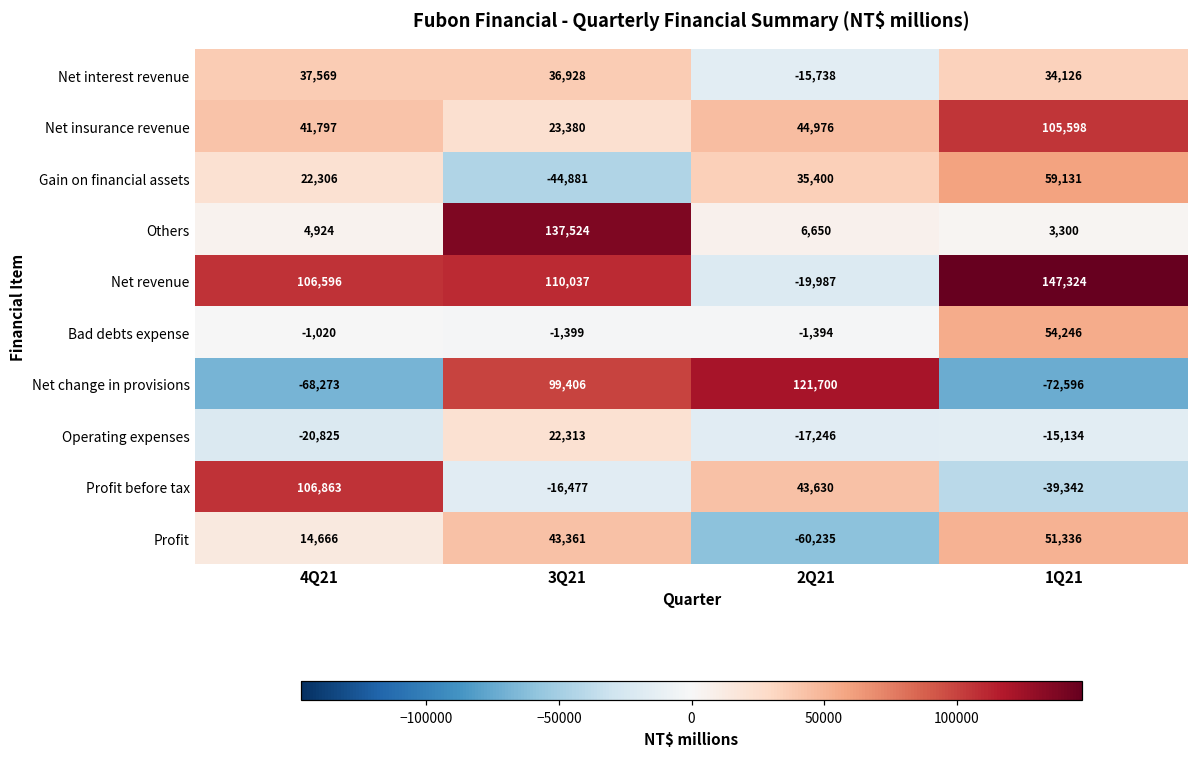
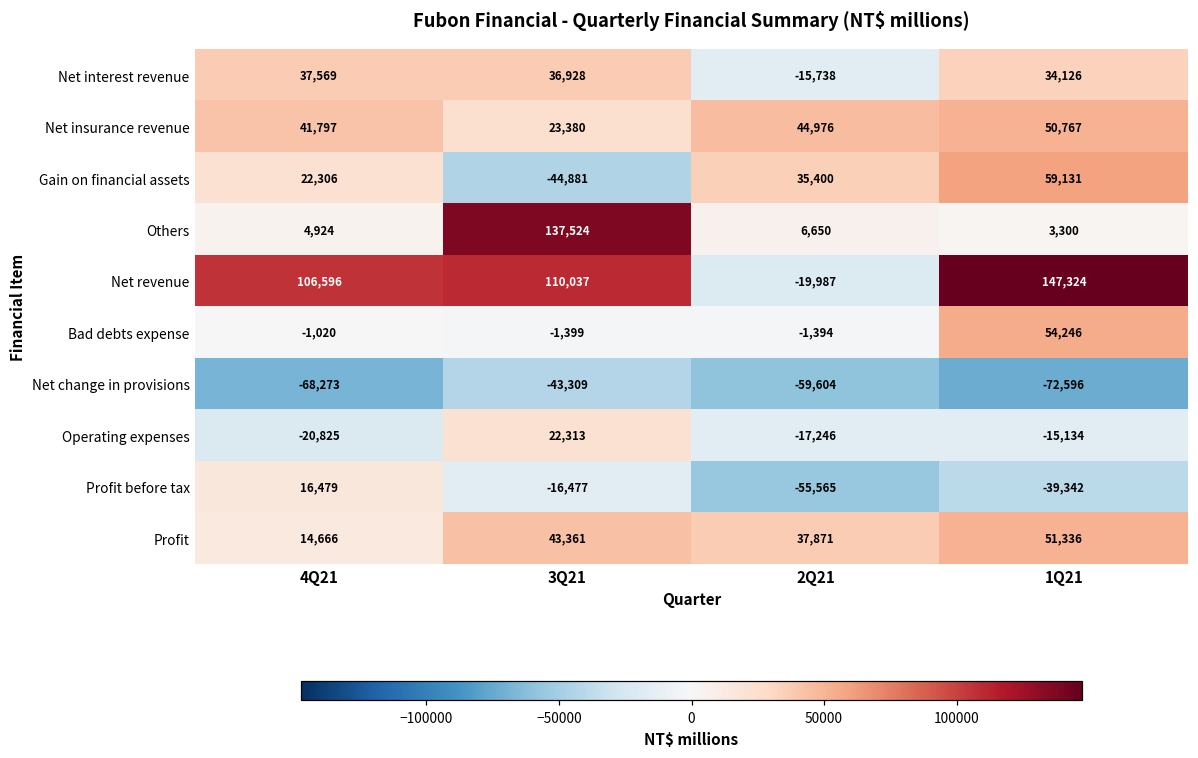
Net insurance revenue, 1Q21: 105,598 -> 50,767
Net change in provisions, 3Q21: 99,406 -> -43,309
Net change in provisions, 2Q21: 121,700 -> -59,604
Profit before tax, 4Q21: 106,863 -> 16,479
Profit before tax, 2Q21: 43,630 -> -55,565
Profit, 2Q21: -60,235 -> 37,871
